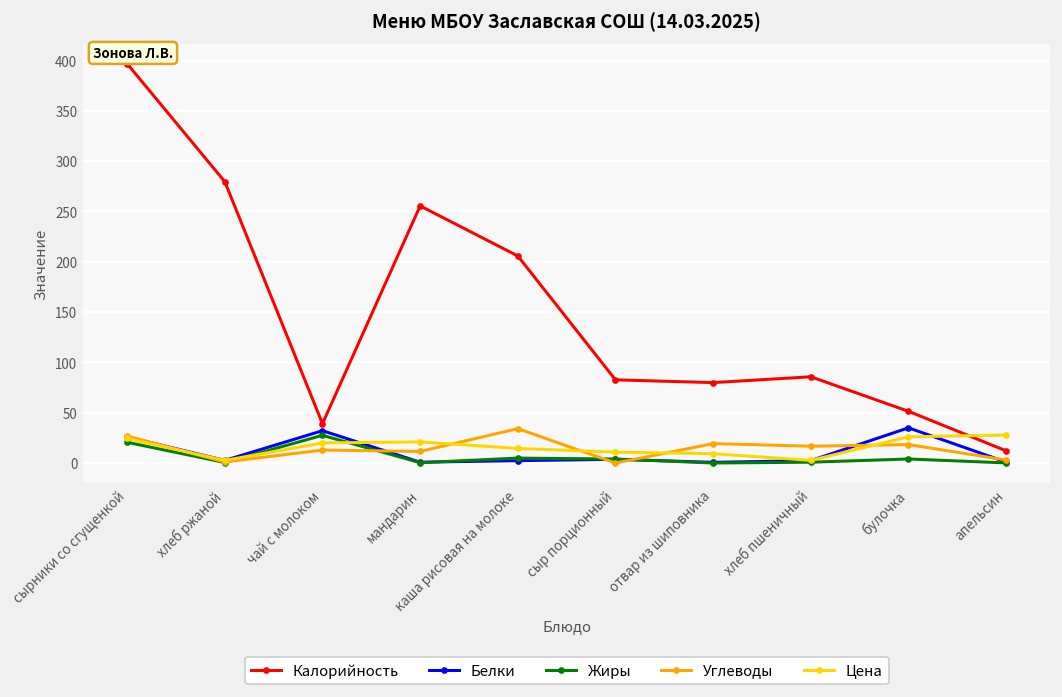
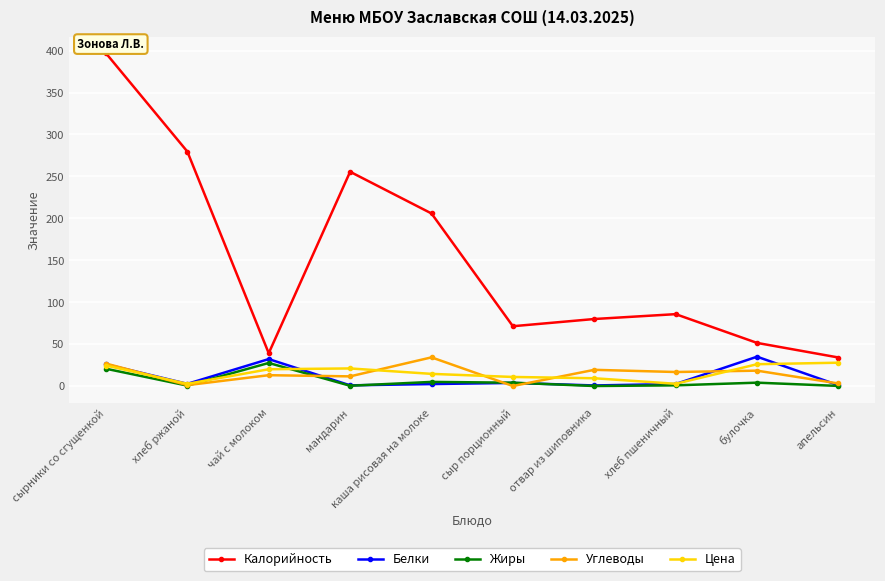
Калорийность, сыр порционный: 80 -> 70
Калорийность, апельсин: 10 -> 30
